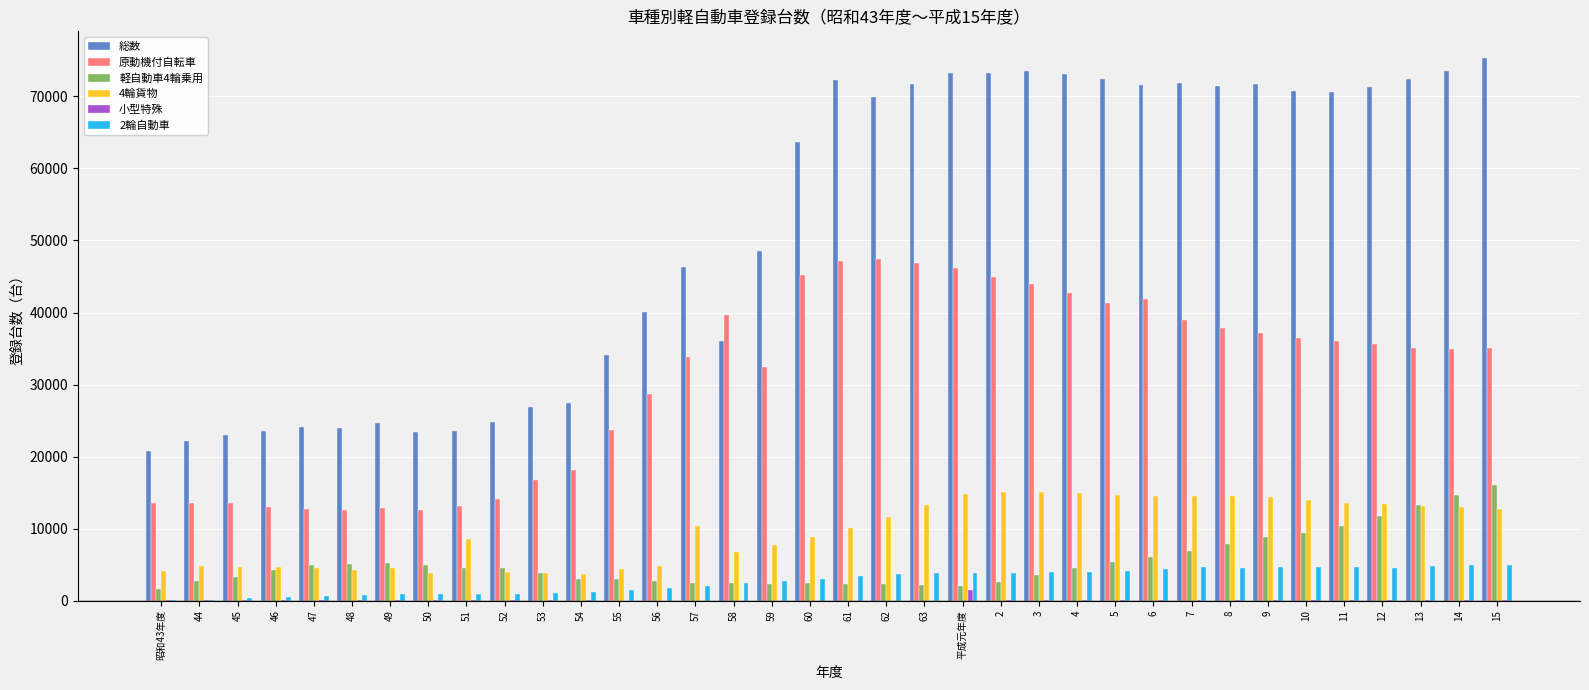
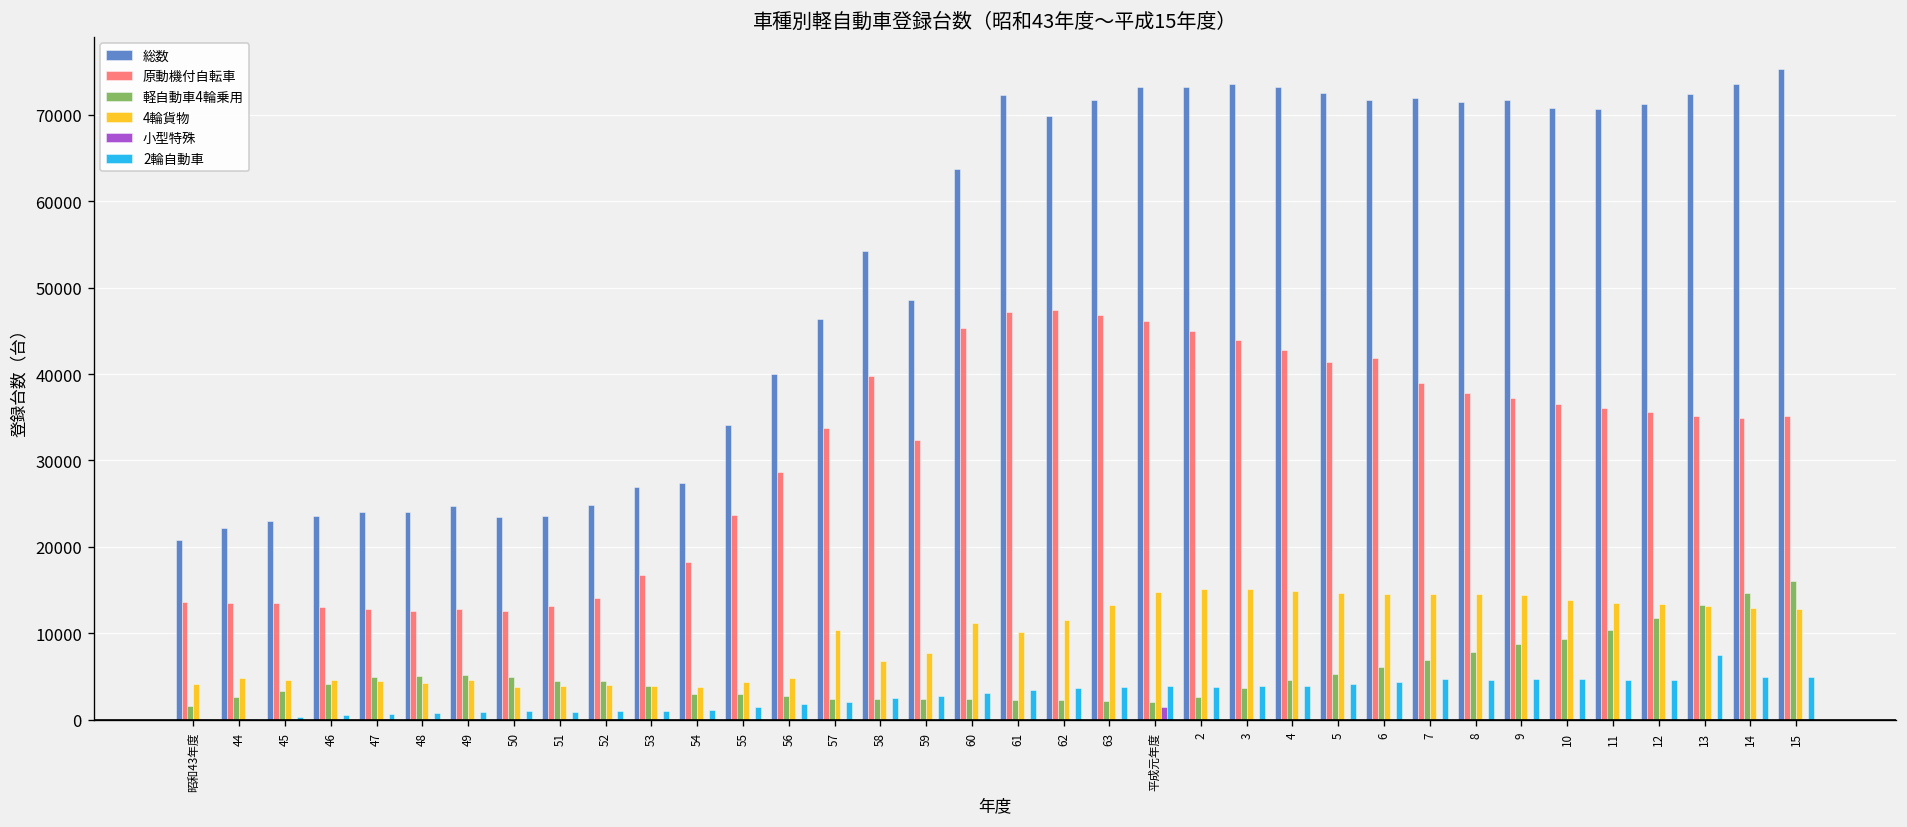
4輪貨物, 51: 9000 -> 4000
総数, 58: 36000 -> 54000
4輪貨物, 60: 9000 -> 11000
2輪自動車, 13: 5000 -> 8000
